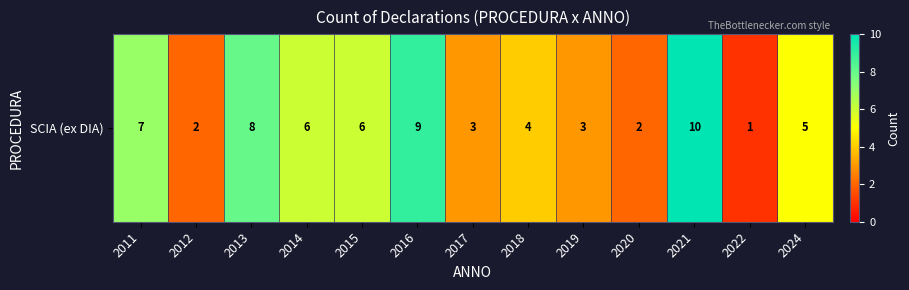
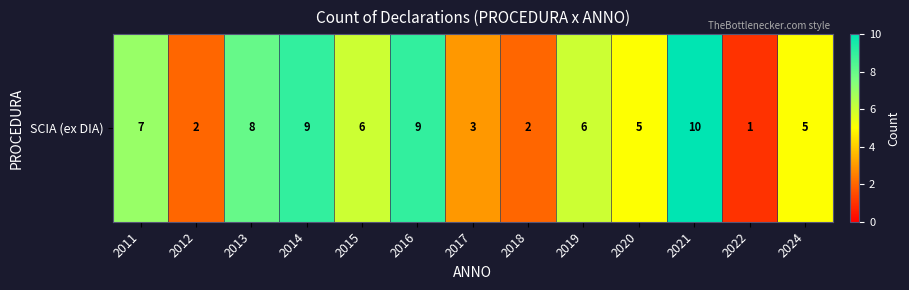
SCIA (ex DIA), 2014: 6 -> 9
SCIA (ex DIA), 2018: 4 -> 2
SCIA (ex DIA), 2019: 3 -> 6
SCIA (ex DIA), 2020: 2 -> 5
